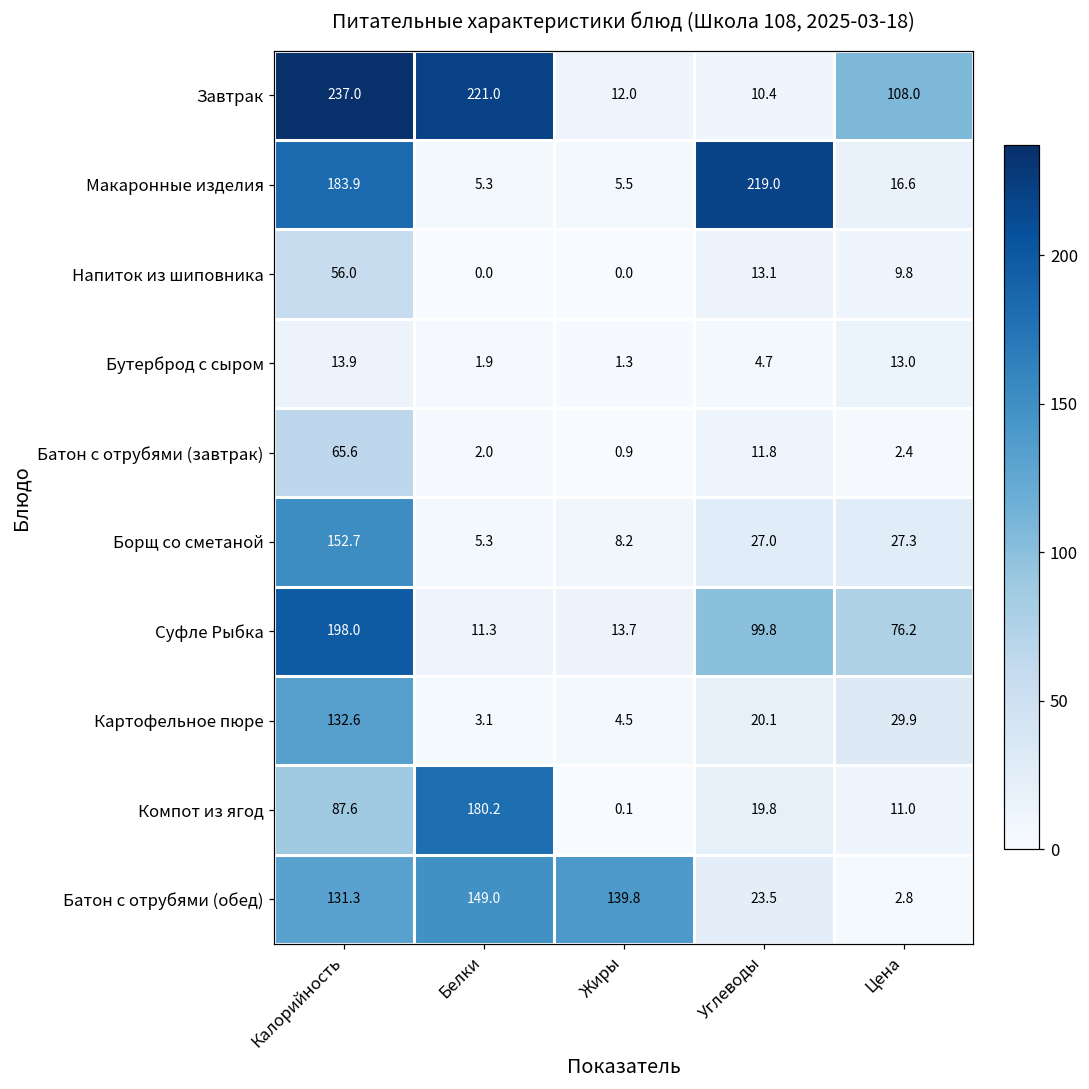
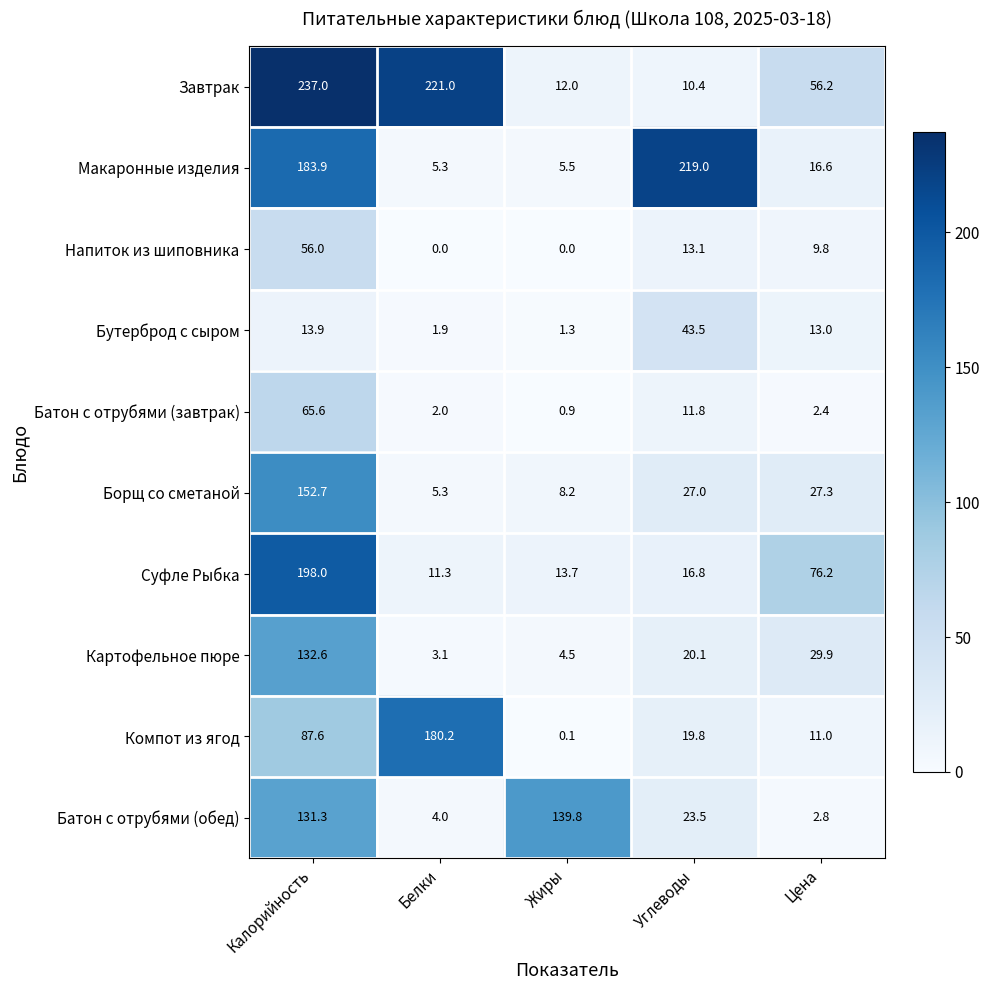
Завтрак, Цена: 108.0 -> 56.2
Бутерброд с сыром, Углеводы: 4.7 -> 43.5
Суфле Рыбка, Углеводы: 99.8 -> 16.8
Батон с отрубями (обед), Белки: 149.0 -> 4.0
